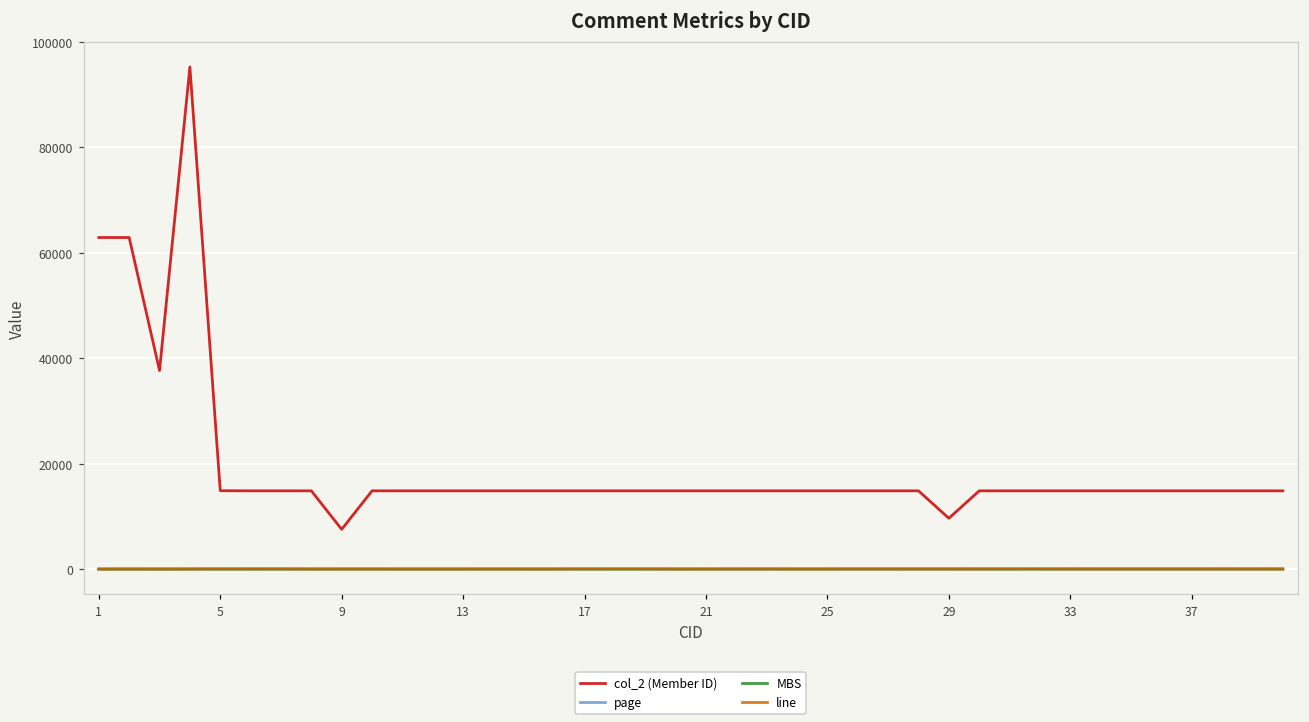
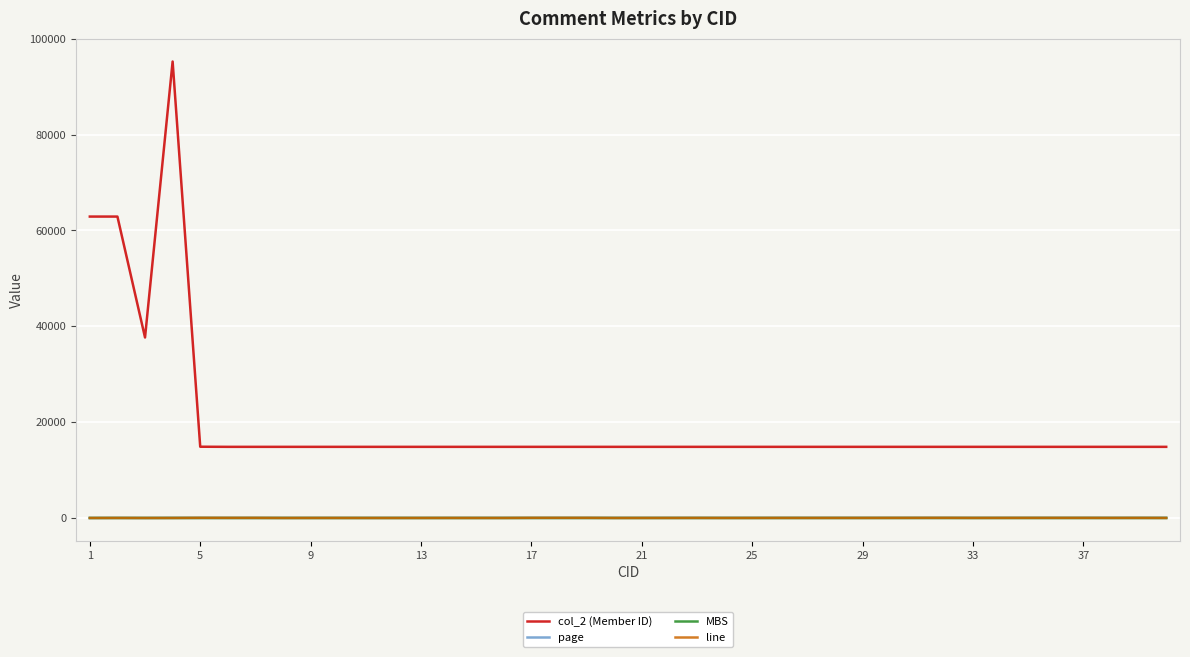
col_2 (Member ID), 9: 8000 -> 15000
col_2 (Member ID), 29: 10000 -> 15000
